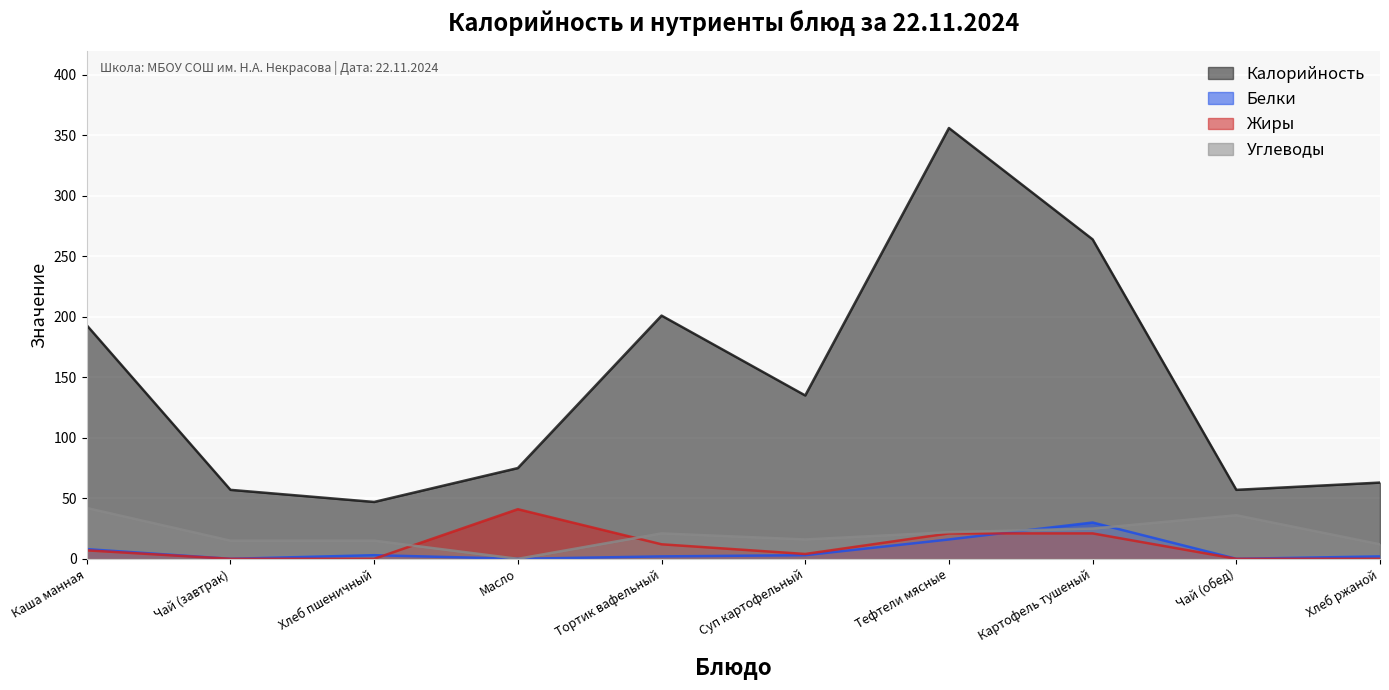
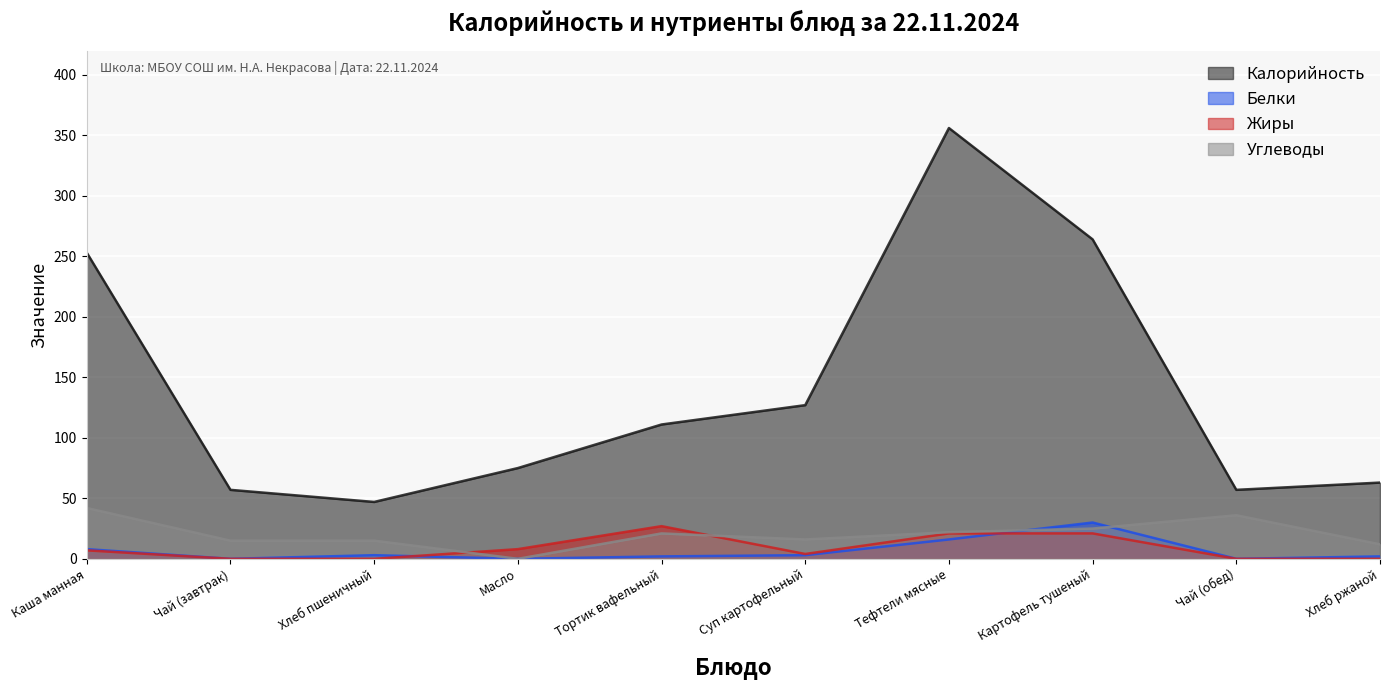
Калорийность, Каша манная: 193 -> 253
Жиры, Масло: 41 -> 8
Калорийность, Тортик вафельный: 201 -> 111
Жиры, Тортик вафельный: 12 -> 27
Калорийность, Суп картофельный: 135 -> 127
